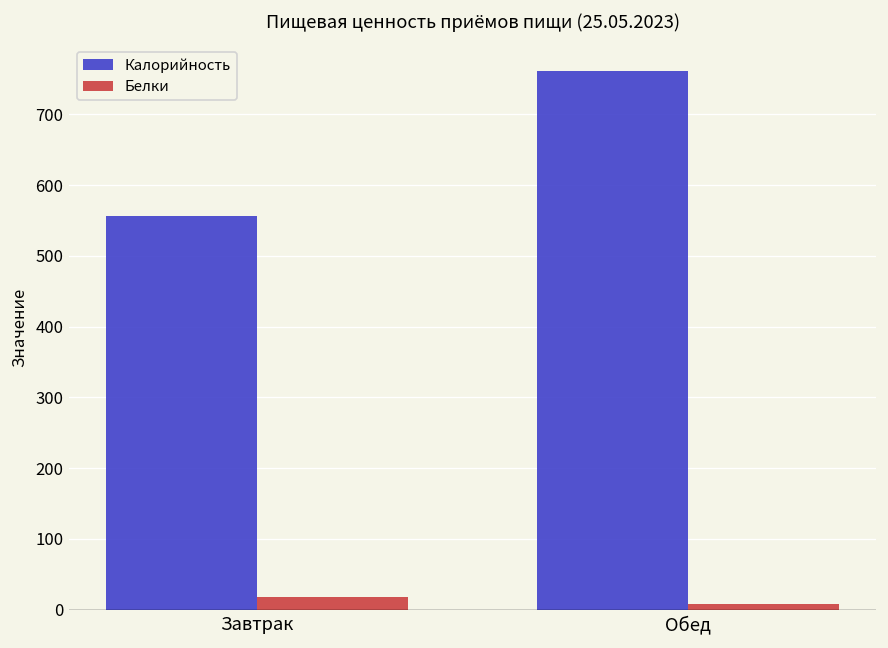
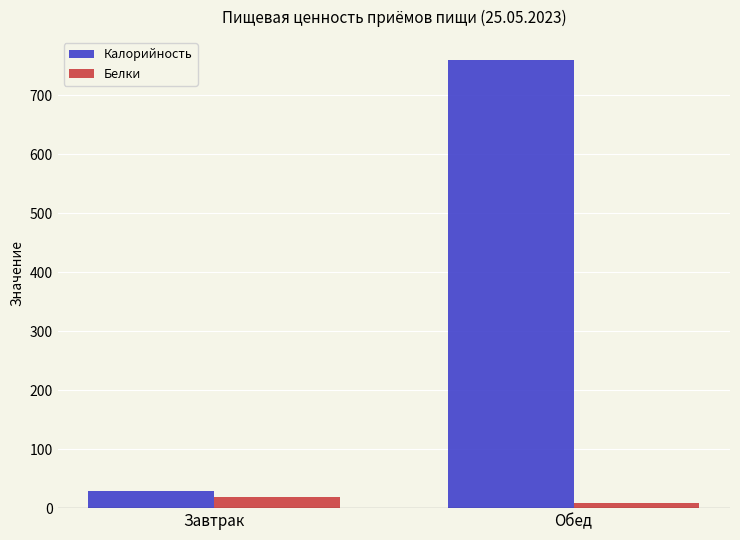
Калорийность, Завтрак: 560 -> 30
